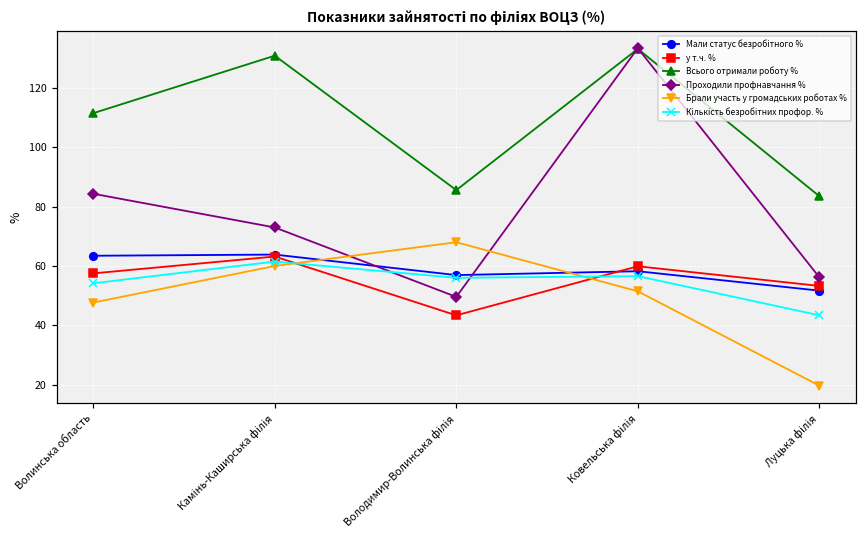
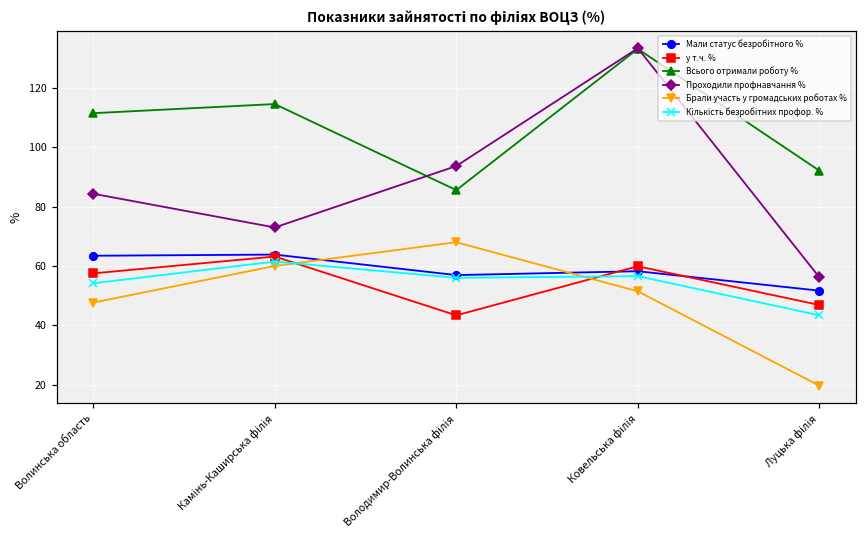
Всього отримали роботу %, Камінь-Каширська філія: 131 -> 115
Проходили профнавчання %, Володимир-Волинська філія: 50 -> 94
у т.ч. %, Луцька філія: 53 -> 47
Всього отримали роботу %, Луцька філія: 84 -> 92
